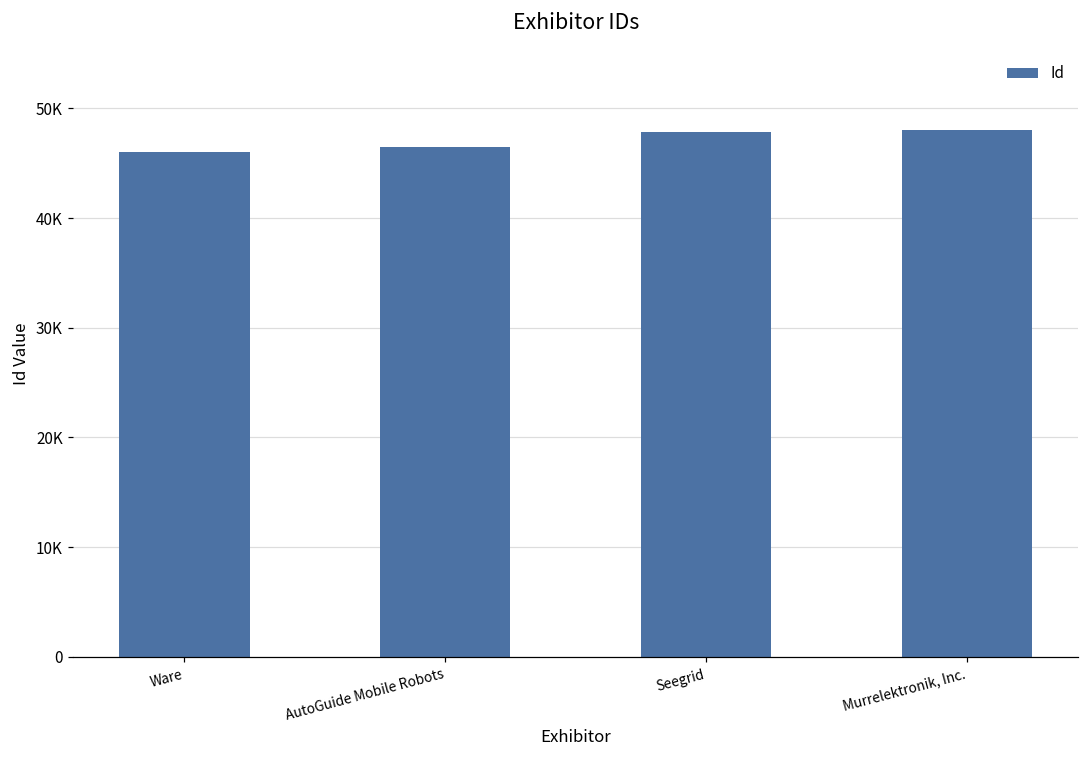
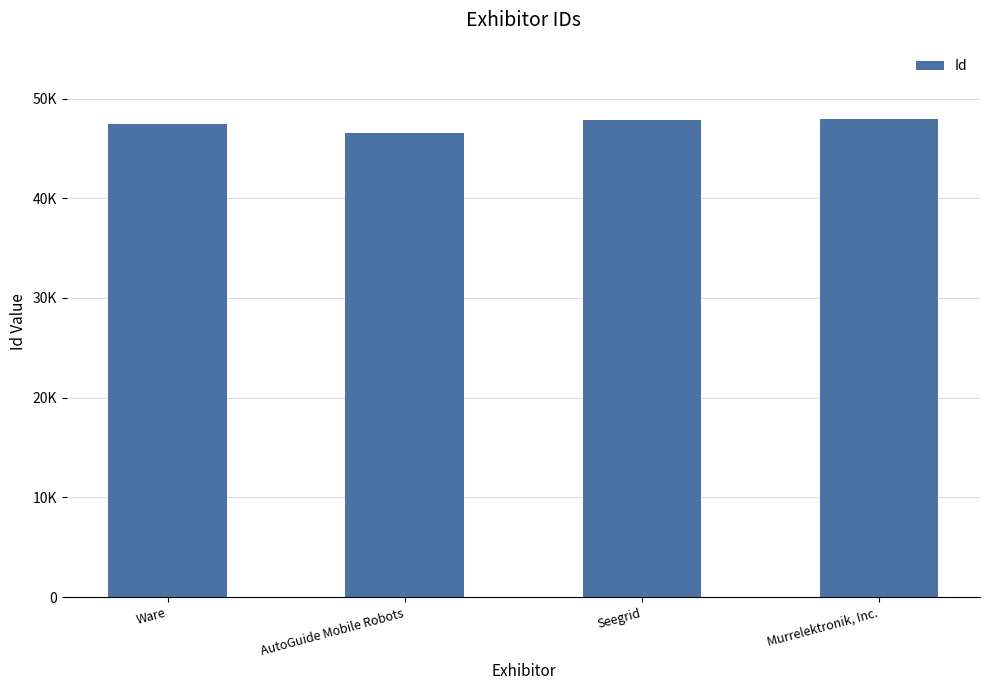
Ware: 46000 -> 47000
